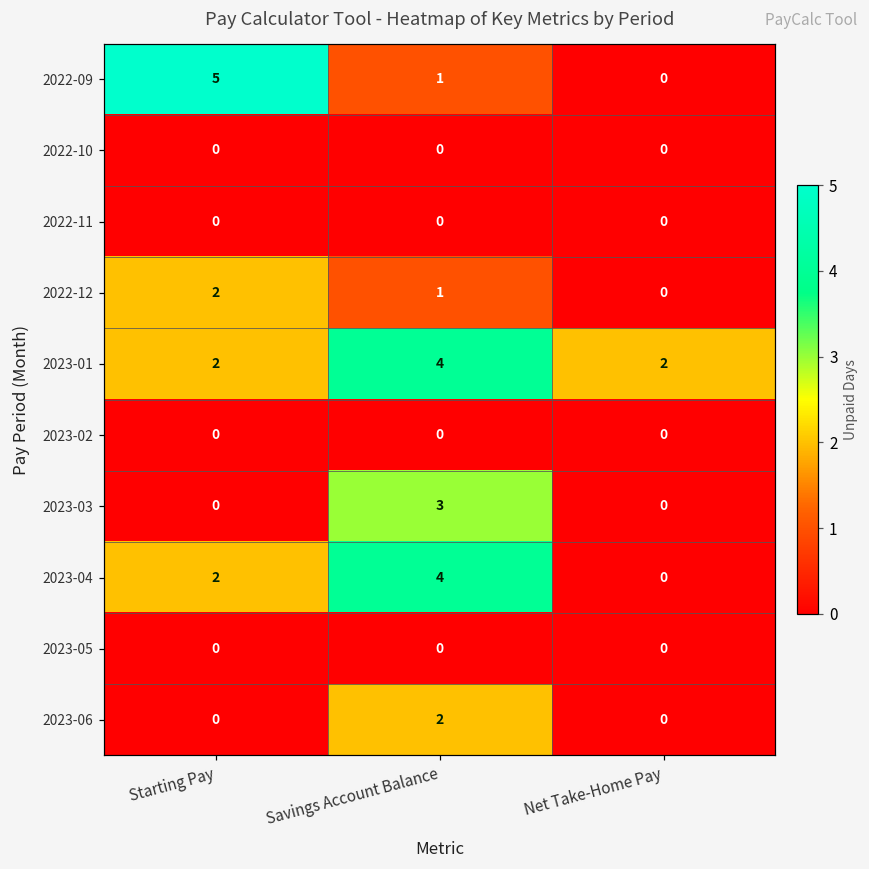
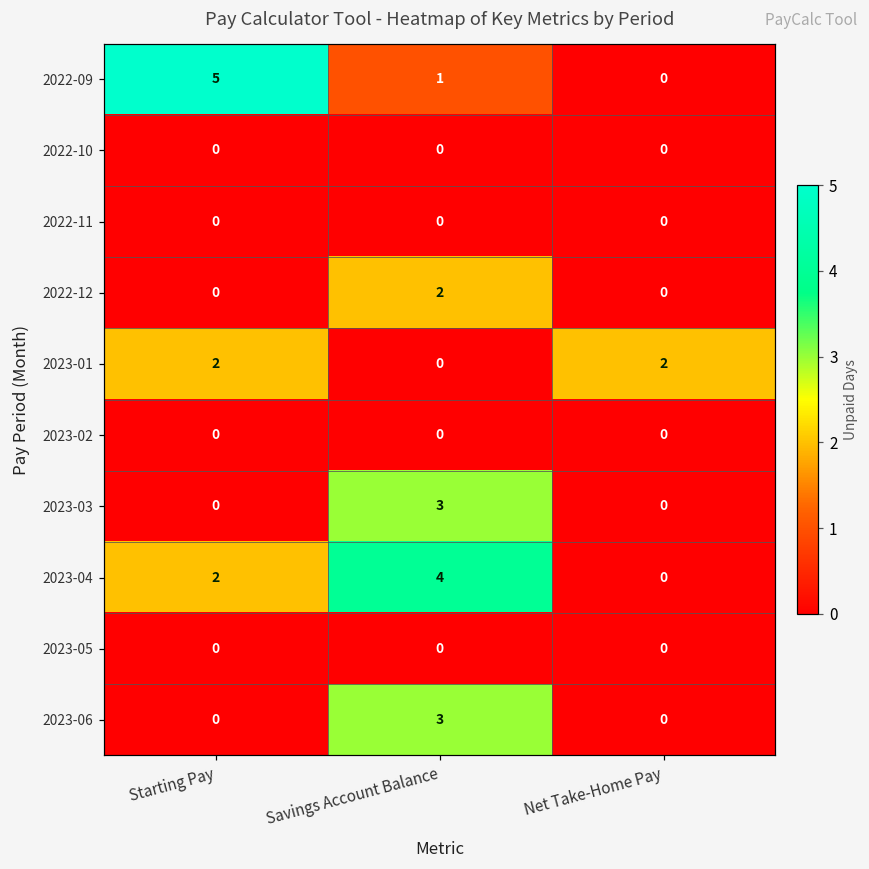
2022-12, Starting Pay: 2 -> 0
2022-12, Savings Account Balance: 1 -> 2
2023-01, Savings Account Balance: 4 -> 0
2023-06, Savings Account Balance: 2 -> 3
